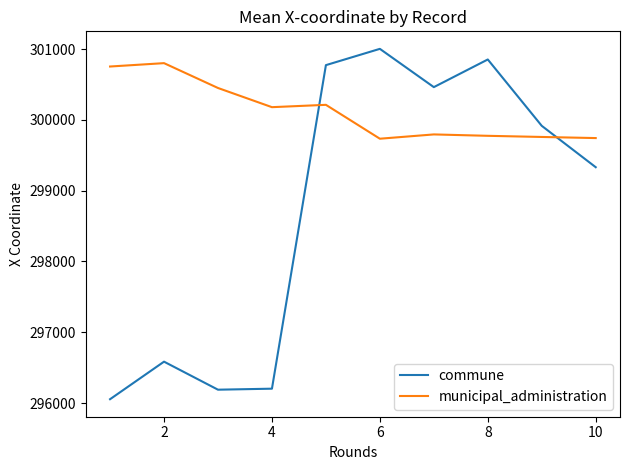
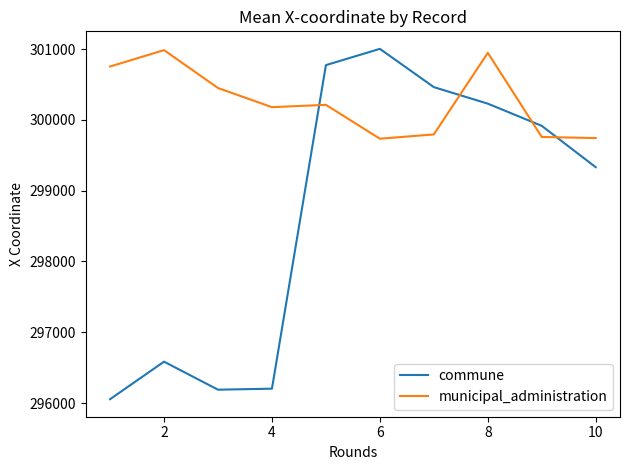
municipal_administration, 2: 300800 -> 301000
commune, 8: 300900 -> 300200
municipal_administration, 8: 299800 -> 300900
